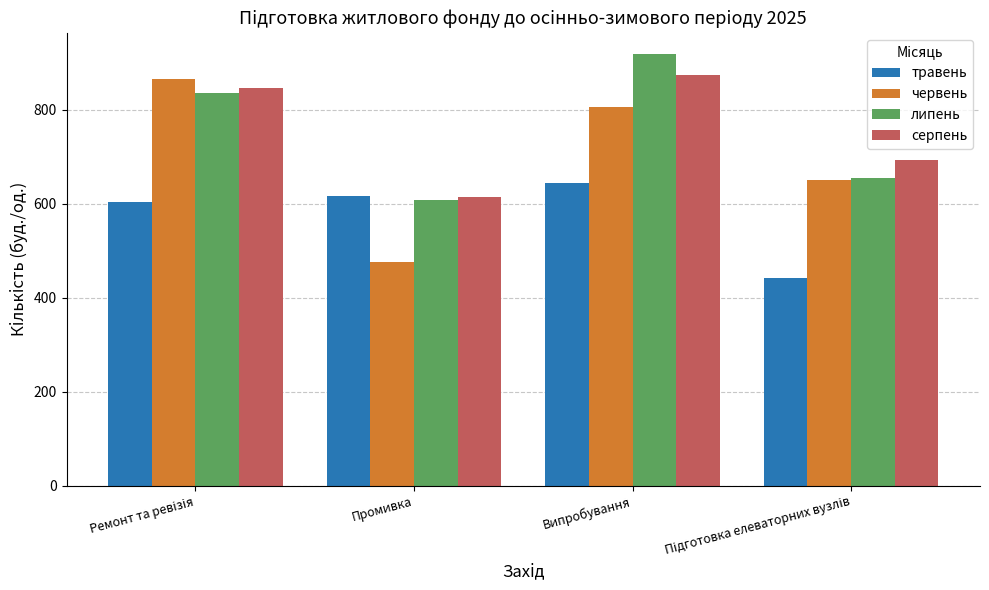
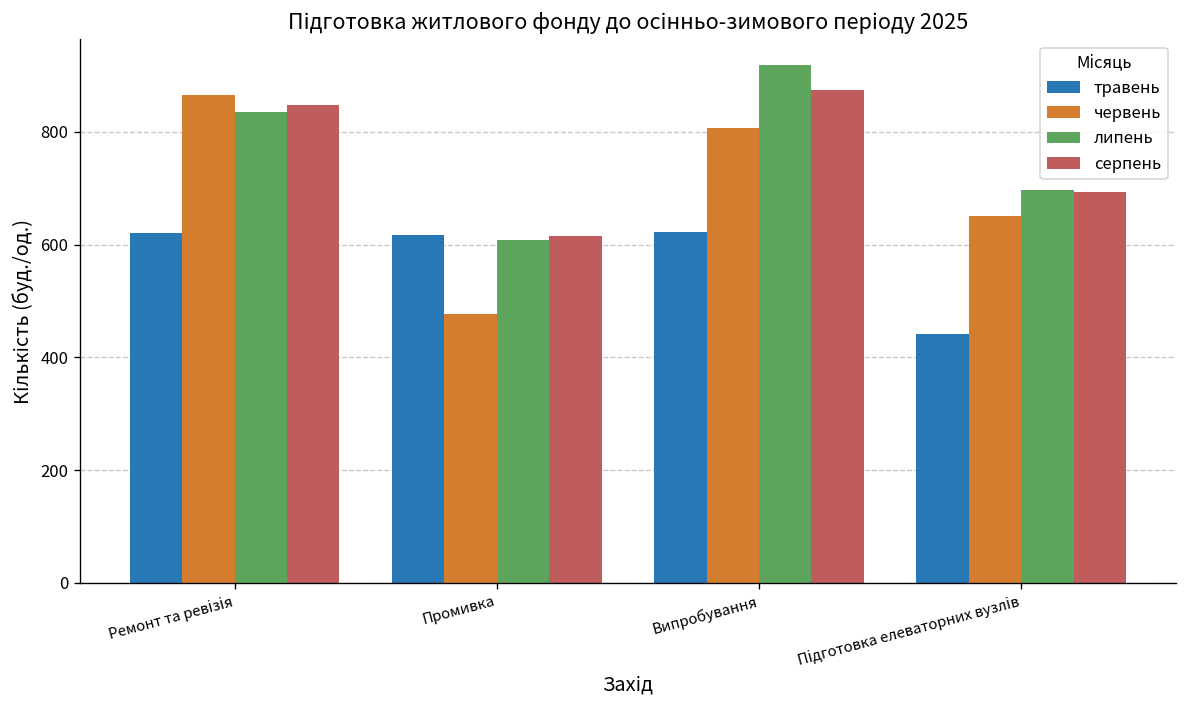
травень, Ремонт та ревізія: 600 -> 620
травень, Випробування: 640 -> 620
липень, Підготовка елеваторних вузлів: 660 -> 700
